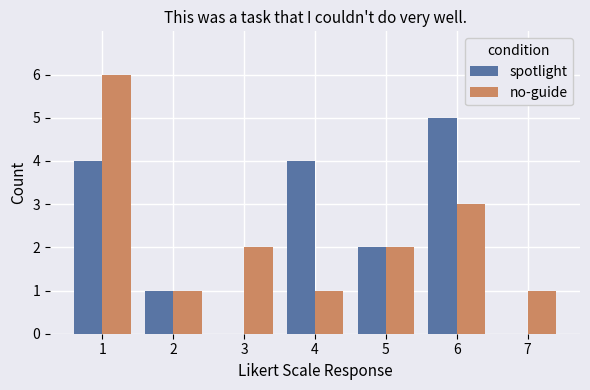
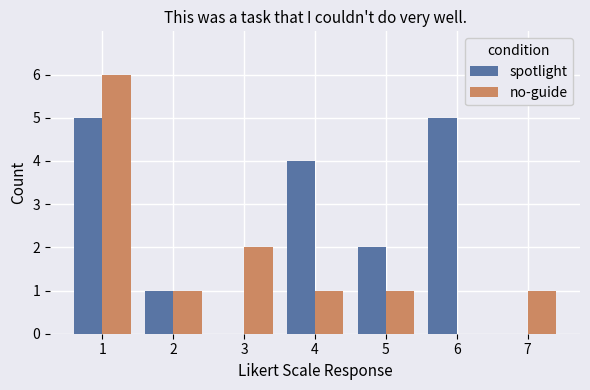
spotlight, 1: 4 -> 5
no-guide, 5: 2 -> 1
no-guide, 6: 3 -> 0
